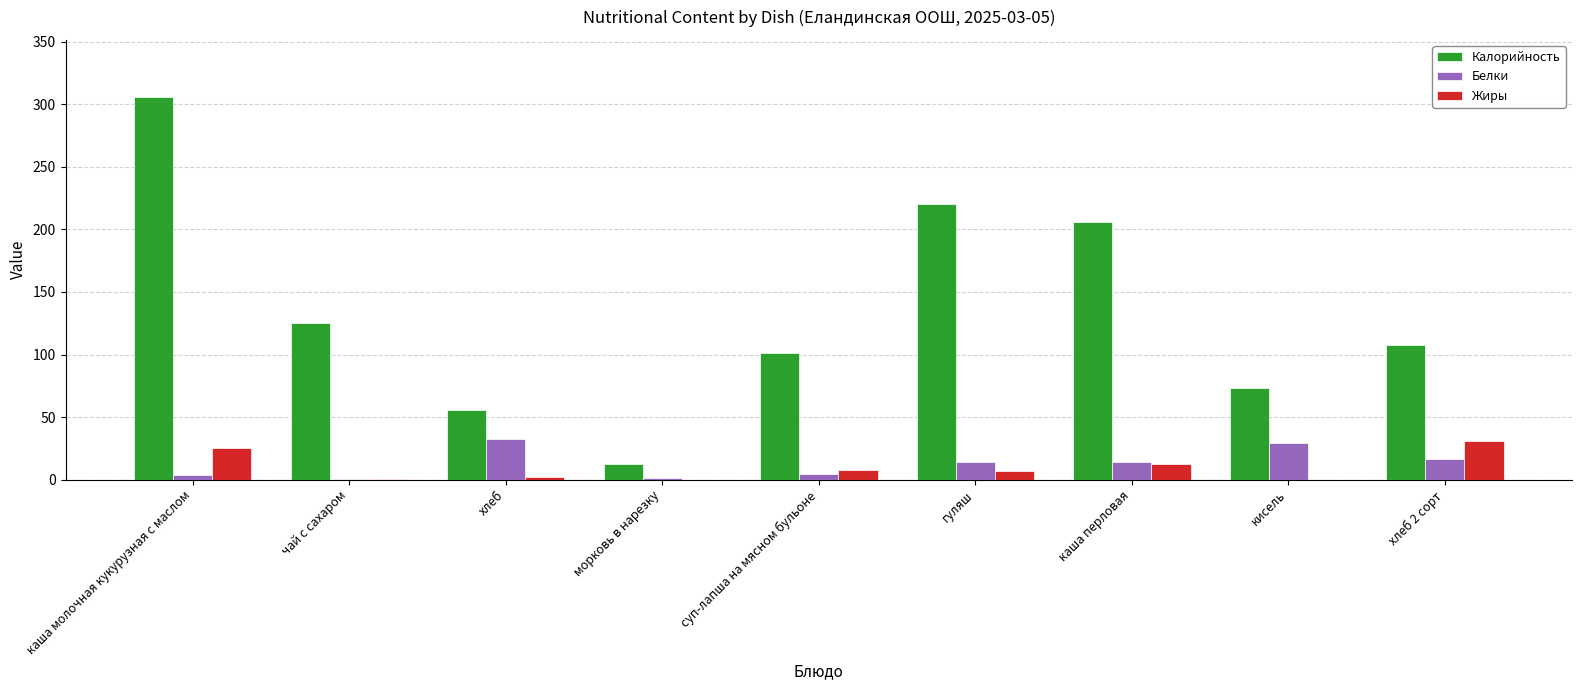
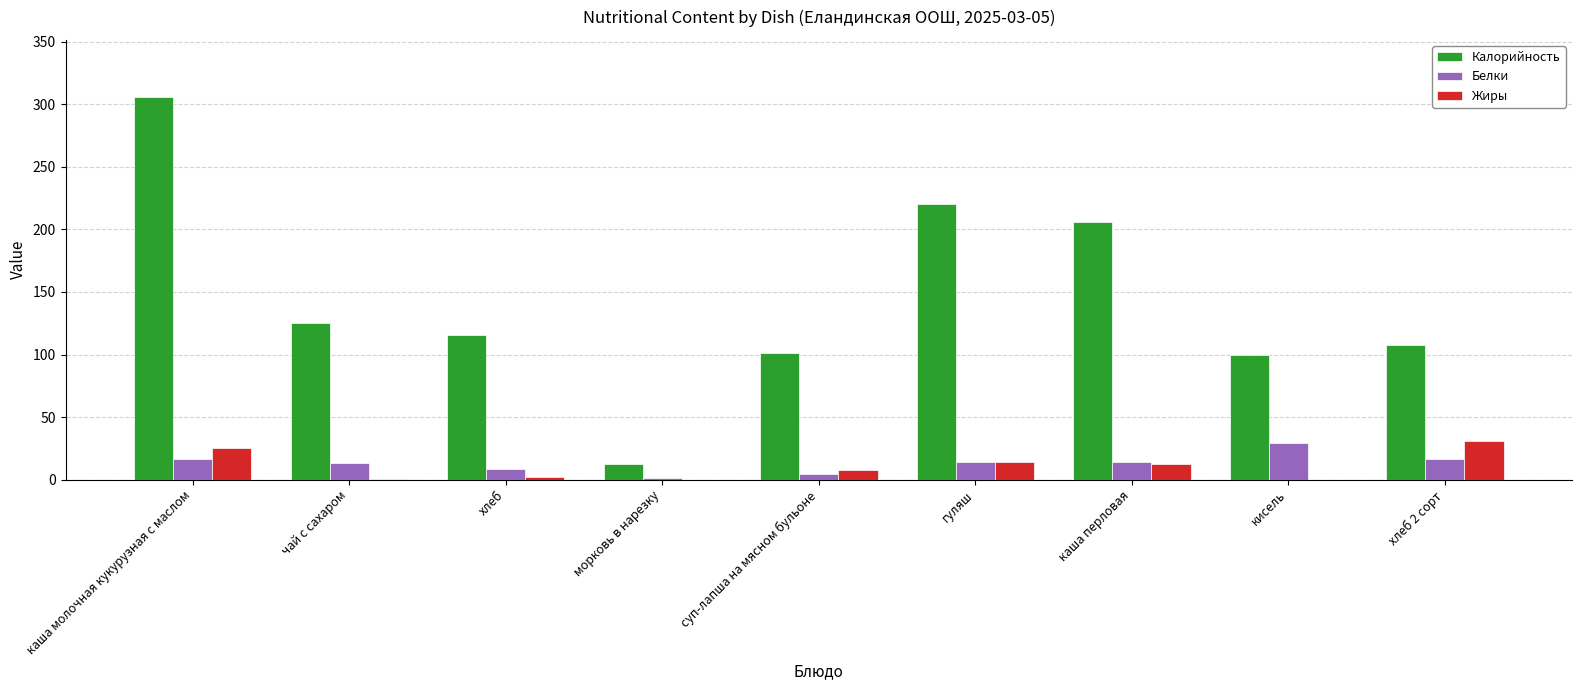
Белки, каша молочная кукурузная с маслом: 4 -> 16
Белки, чай с сахаром: 1 -> 13
Калорийность, хлеб: 56 -> 116
Белки, хлеб: 32 -> 9
Жиры, гуляш: 7 -> 14
Калорийность, кисель: 73 -> 100
